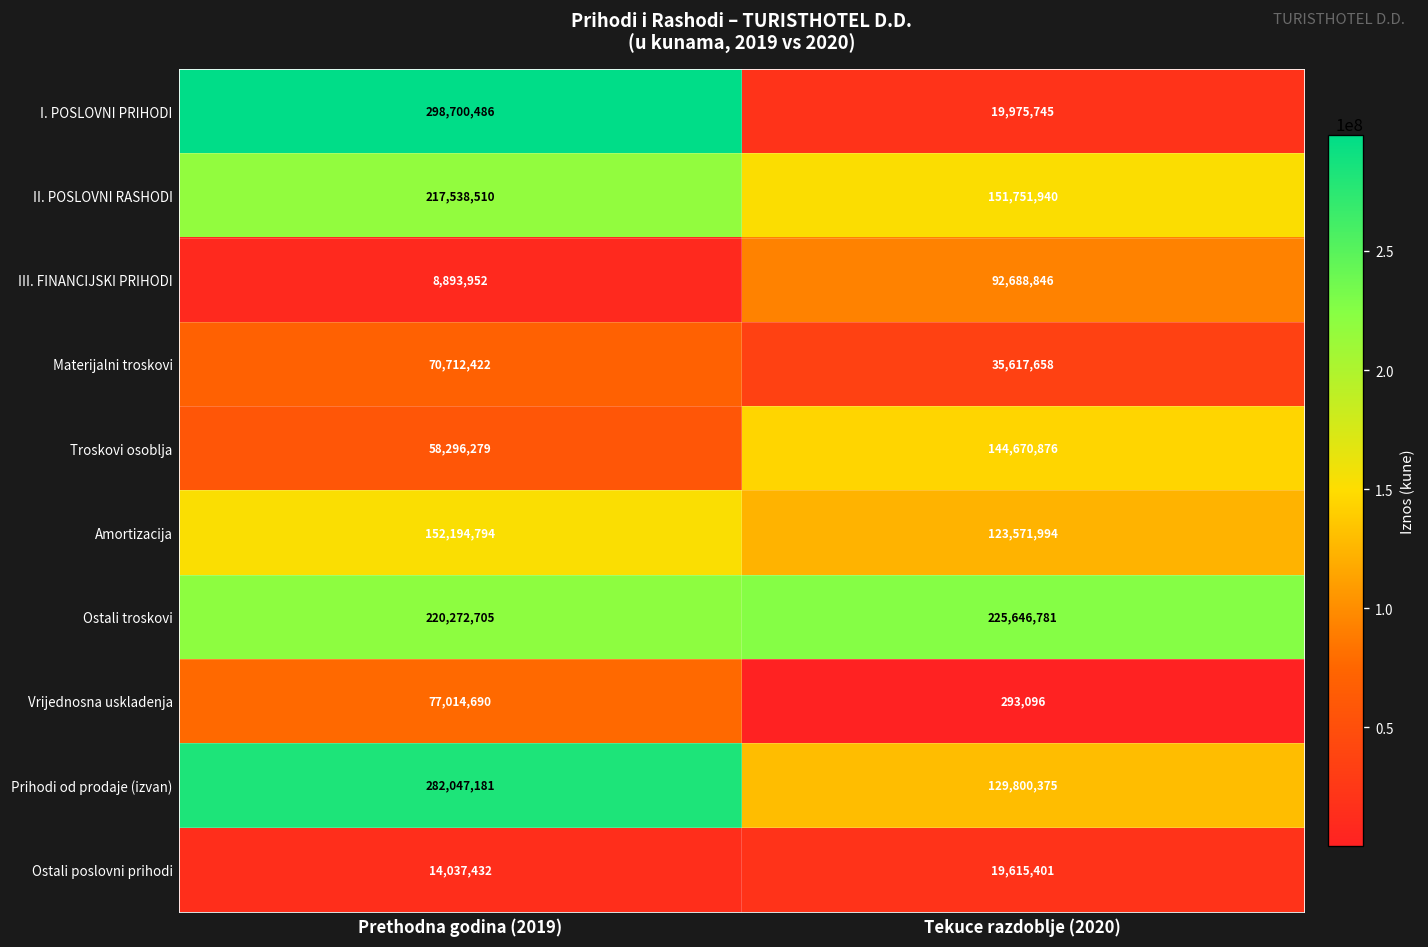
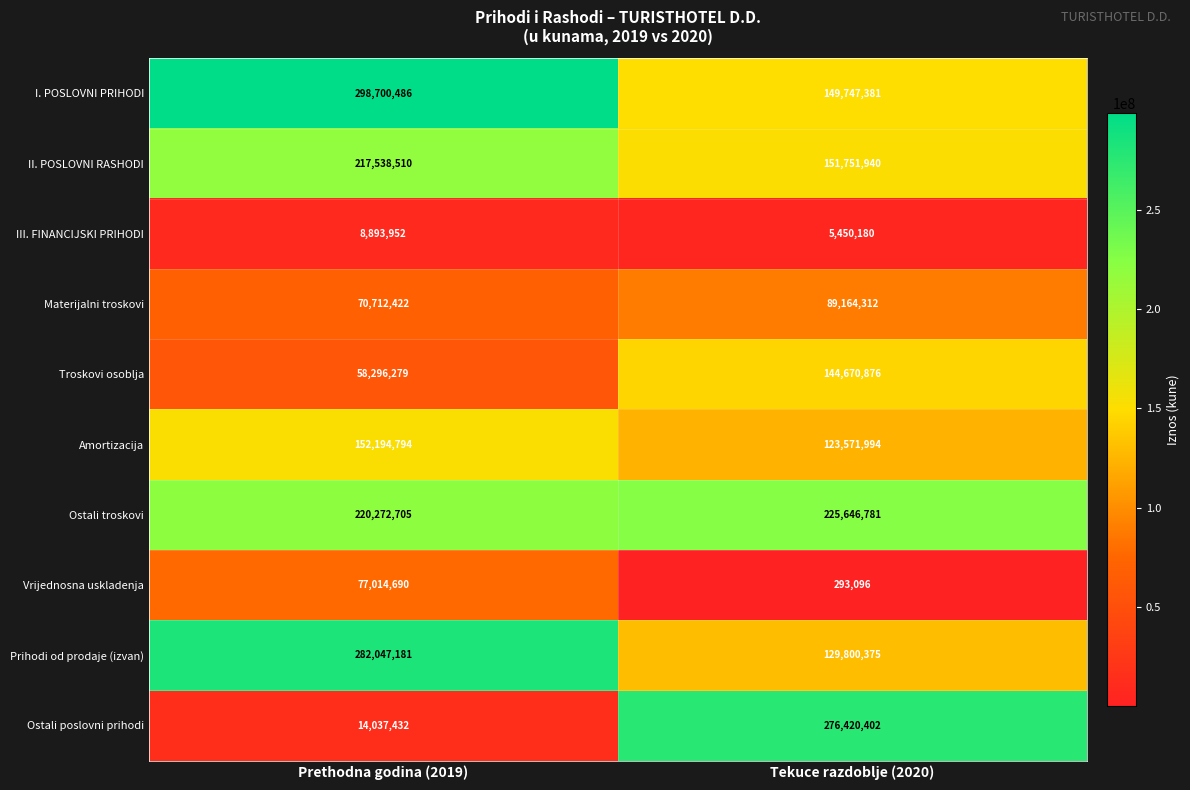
I. POSLOVNI PRIHODI, Tekuce razdoblje (2020): 19,975,745 -> 149,747,381
III. FINANCIJSKI PRIHODI, Tekuce razdoblje (2020): 92,688,846 -> 5,450,180
Materijalni troskovi, Tekuce razdoblje (2020): 35,617,658 -> 89,164,312
Ostali poslovni prihodi, Tekuce razdoblje (2020): 19,615,401 -> 276,420,402
